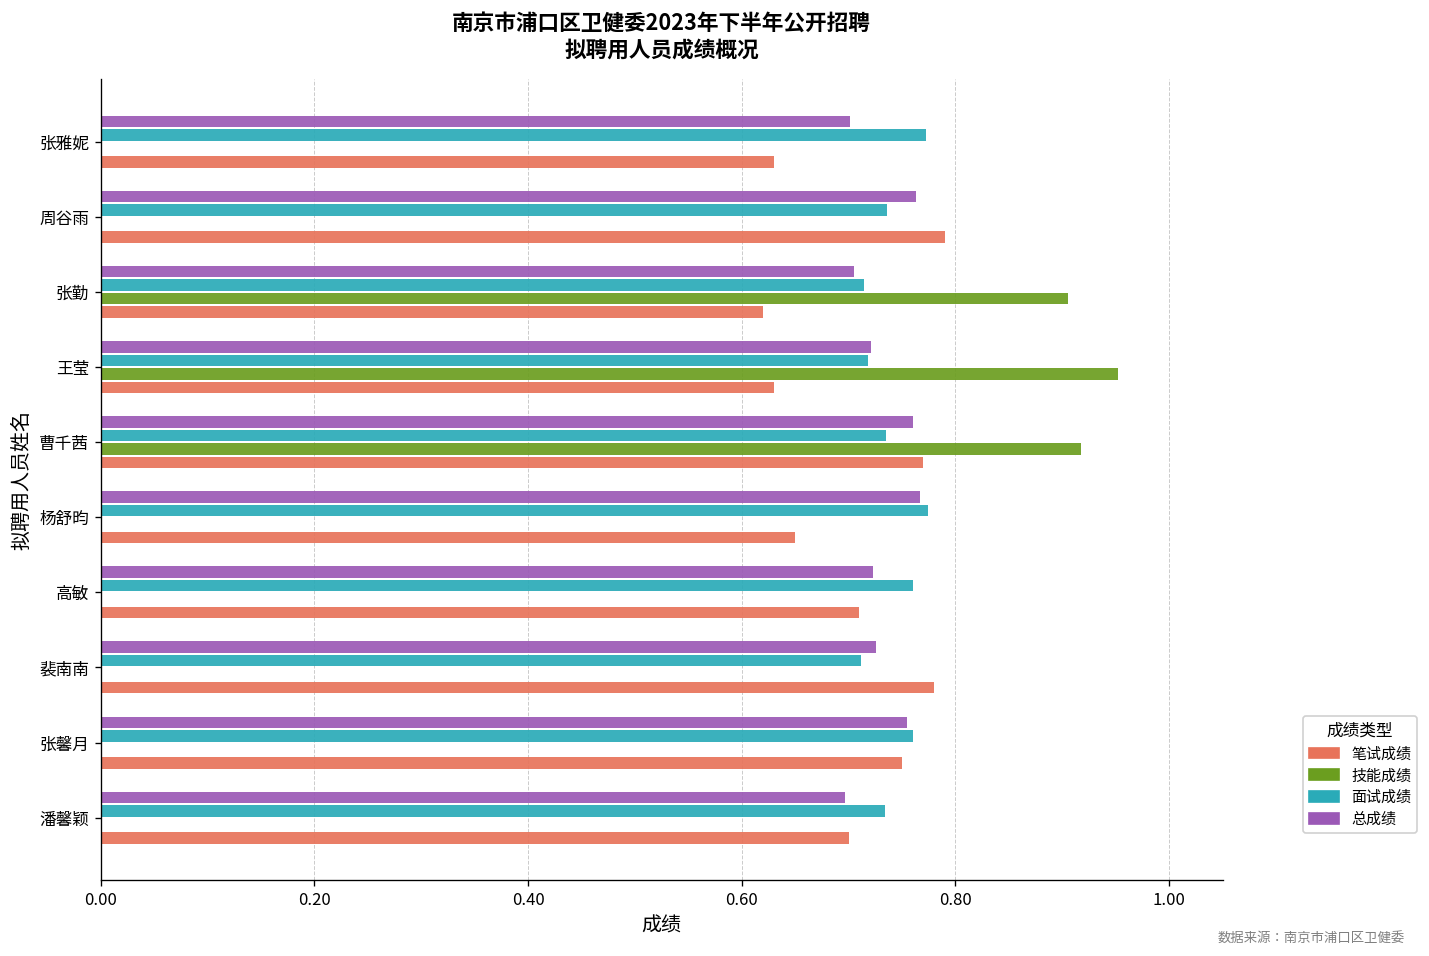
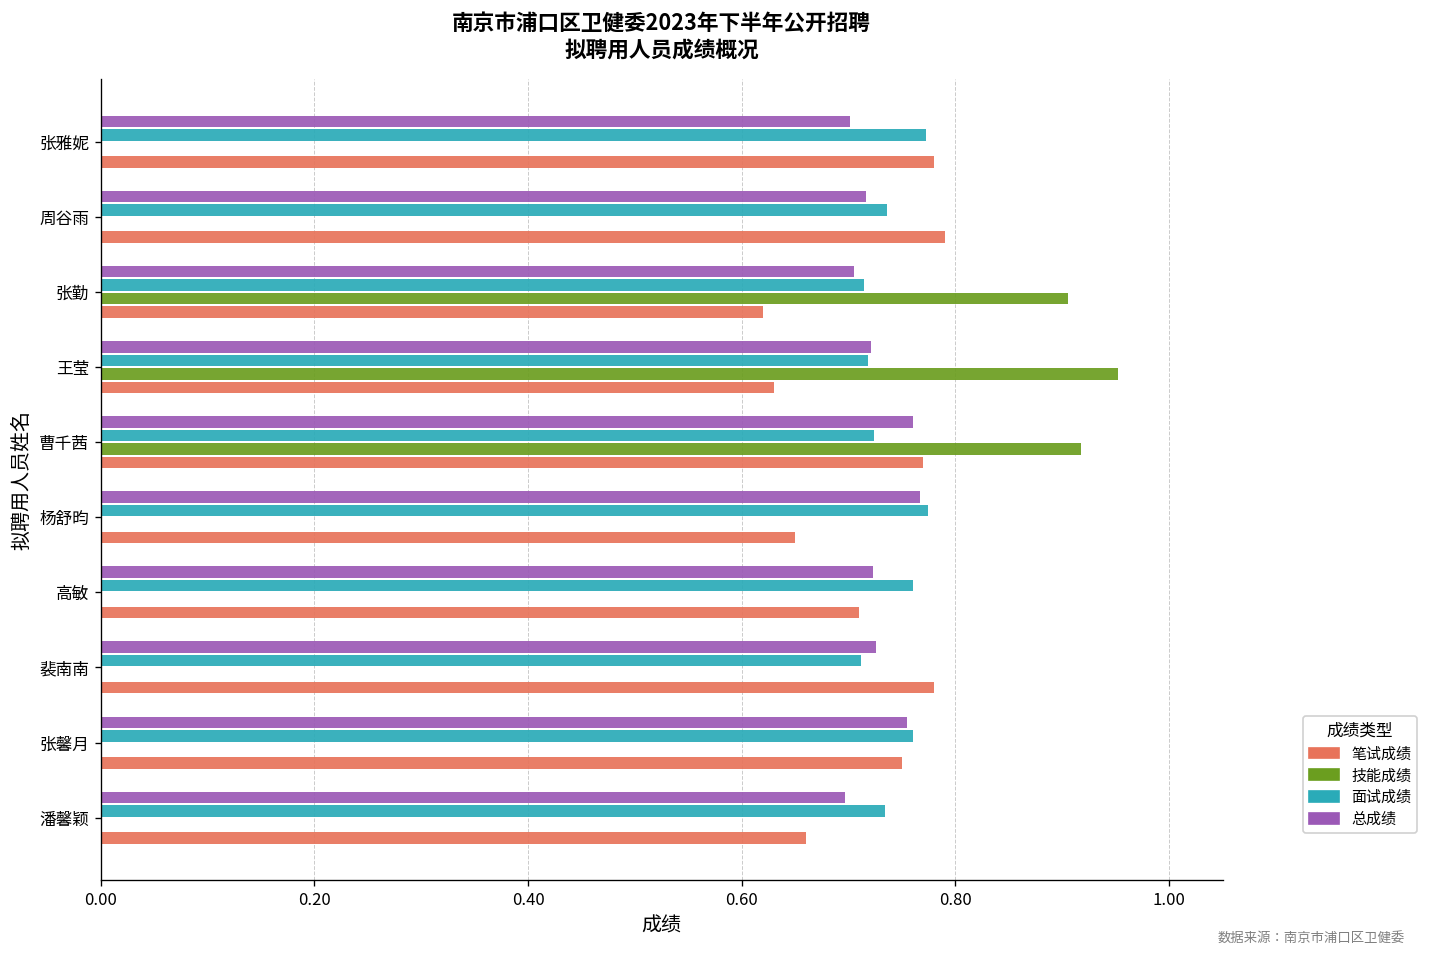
笔试成绩, 张雅妮: 0.63 -> 0.78
总成绩, 周谷雨: 0.76 -> 0.72
面试成绩, 曹千茜: 0.74 -> 0.72
笔试成绩, 潘馨颖: 0.70 -> 0.66
